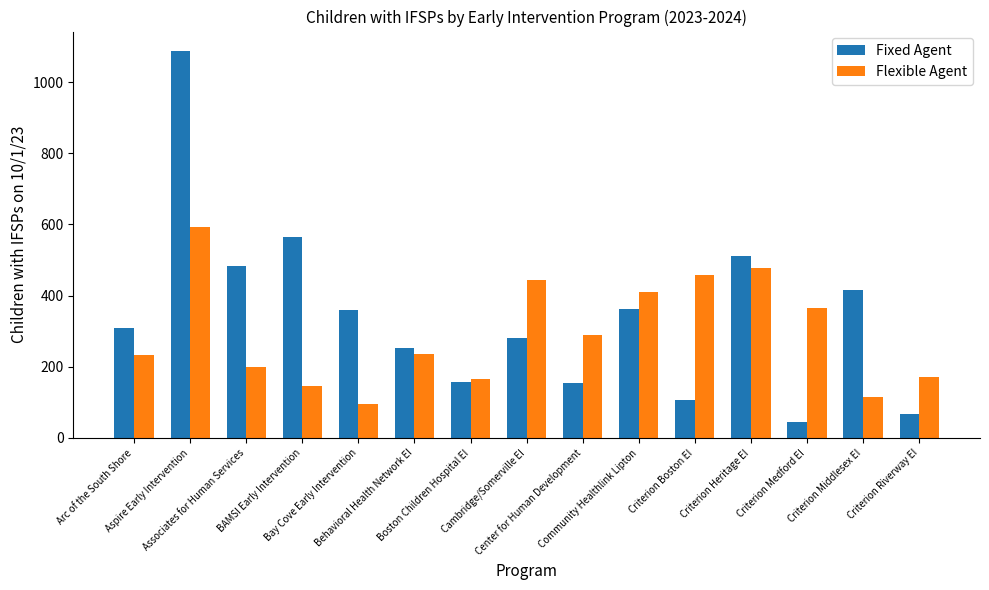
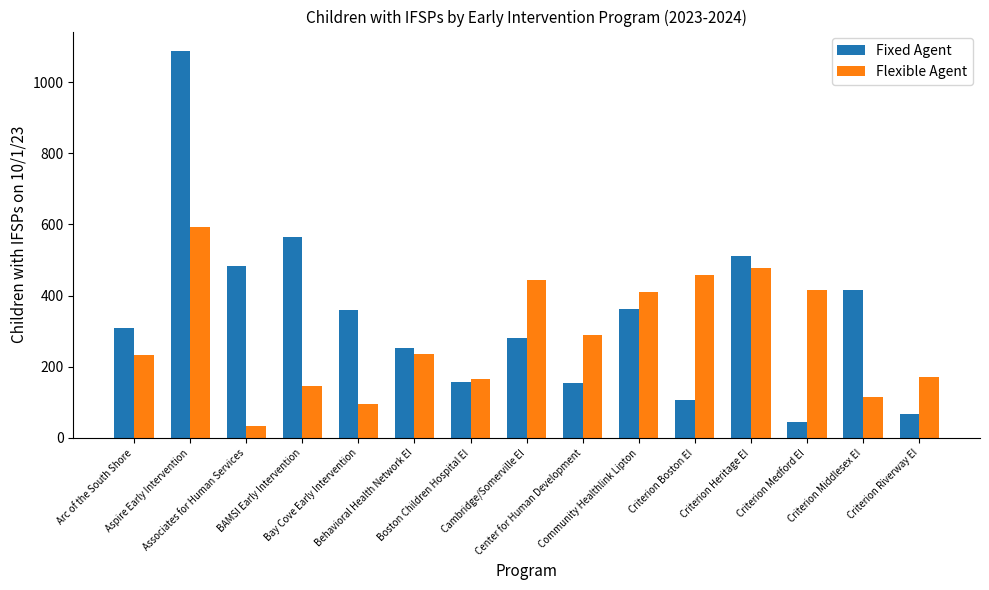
Flexible Agent, Associates for Human Services: 200 -> 30
Flexible Agent, Criterion Medford EI: 360 -> 420
